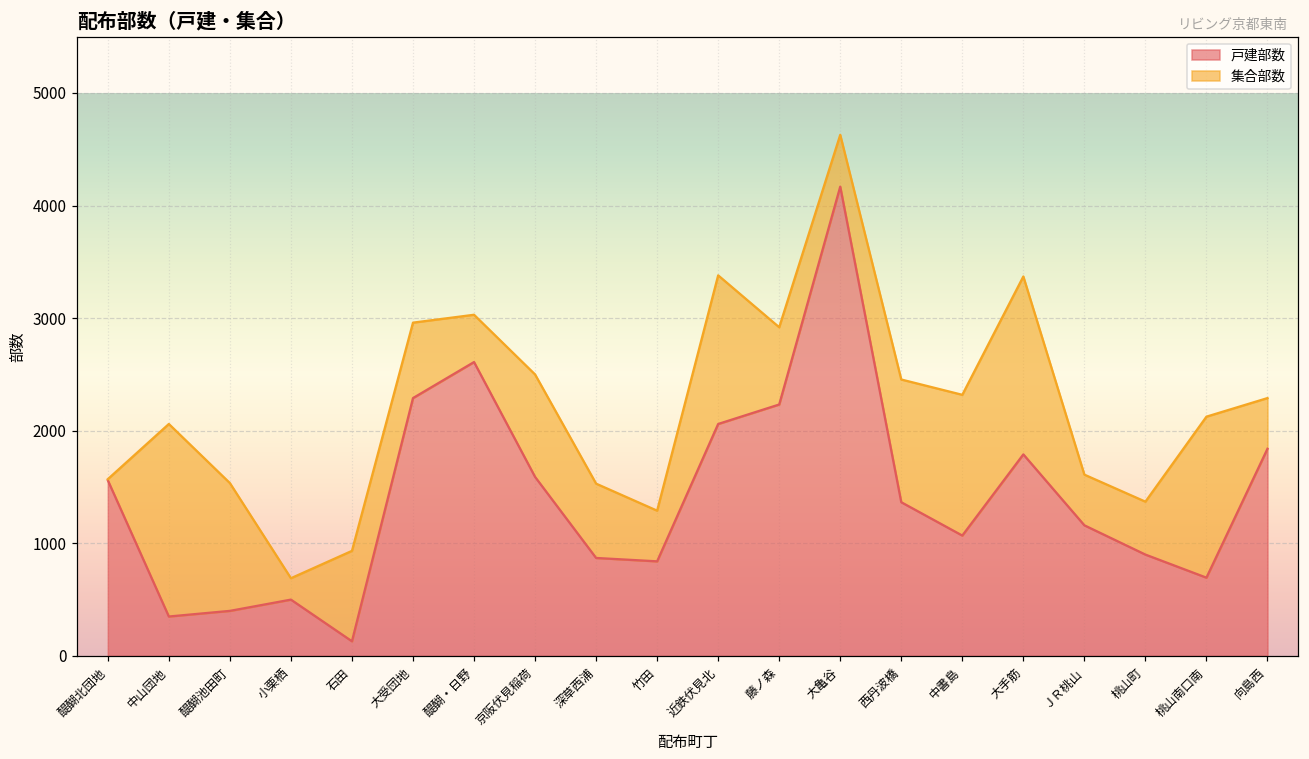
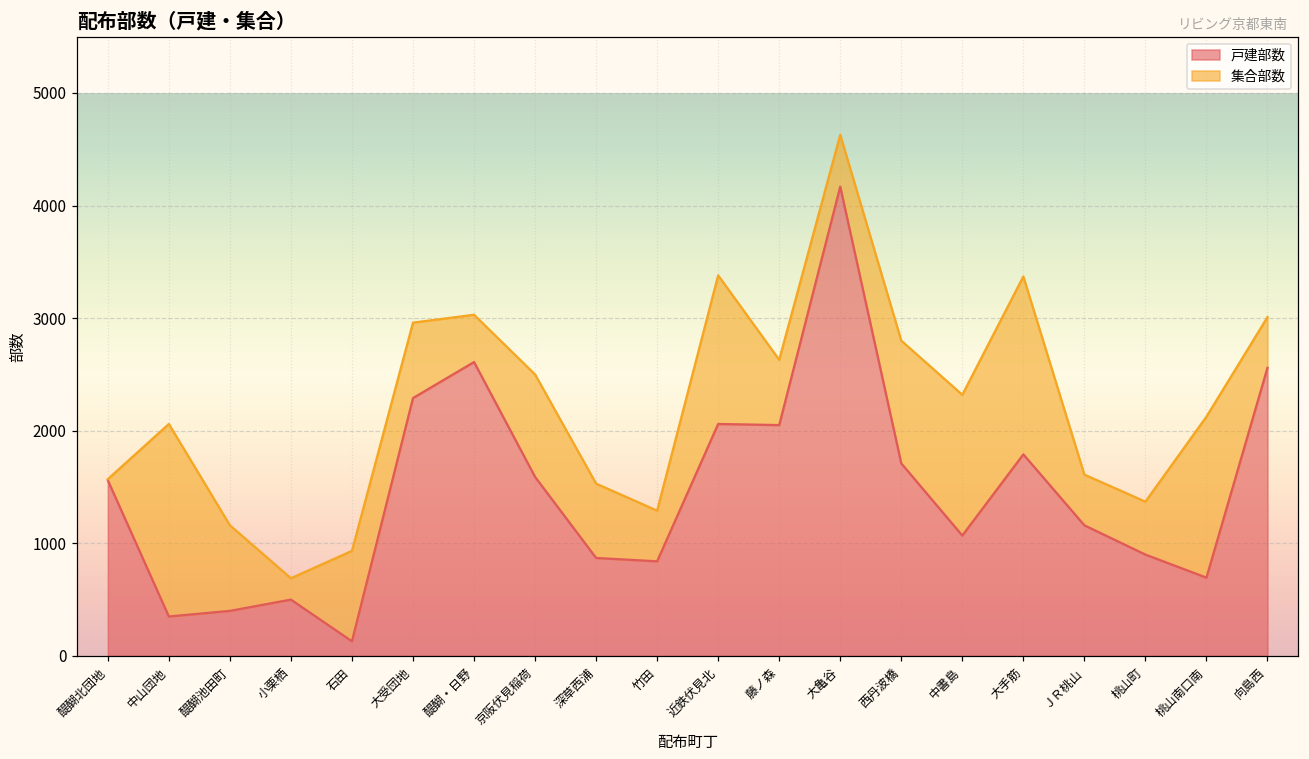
集合部数, 醍醐池田町: 1140 -> 760
戸建部数, 藤ノ森: 2230 -> 2050
集合部数, 藤ノ森: 690 -> 580
戸建部数, 西丹波橋: 1370 -> 1710
戸建部数, 向島西: 1840 -> 2560
